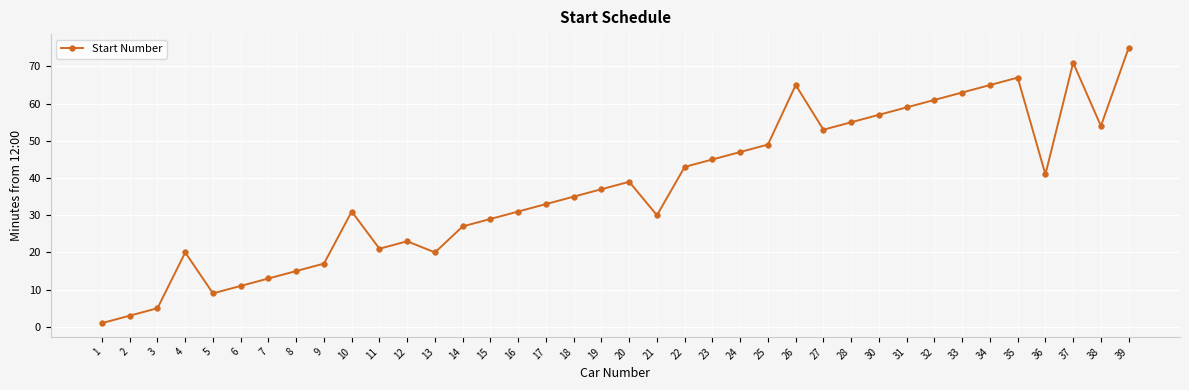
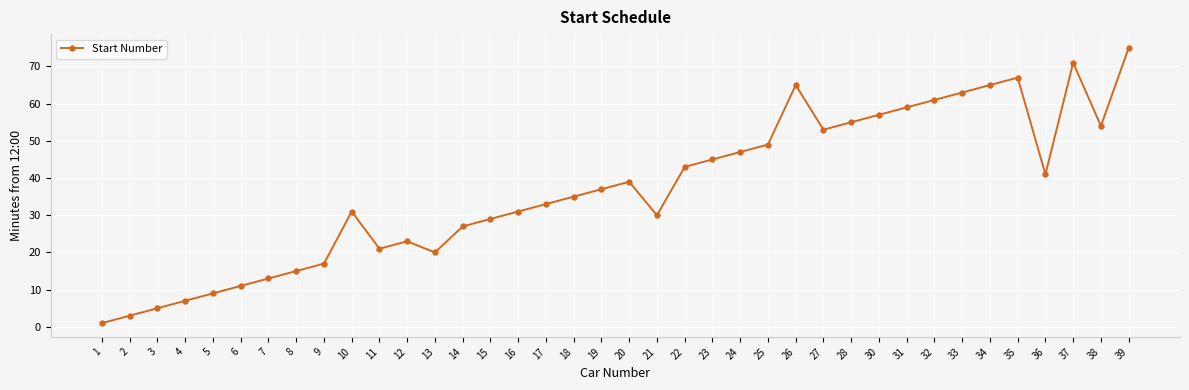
4: 20 -> 7
